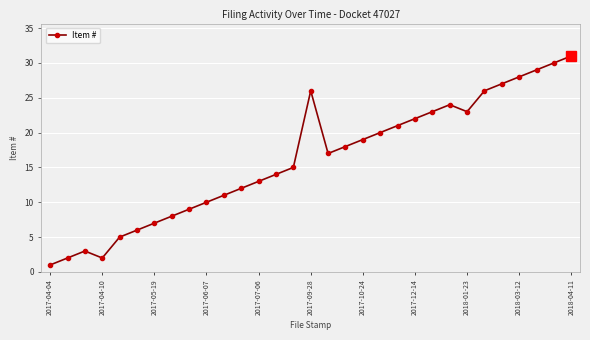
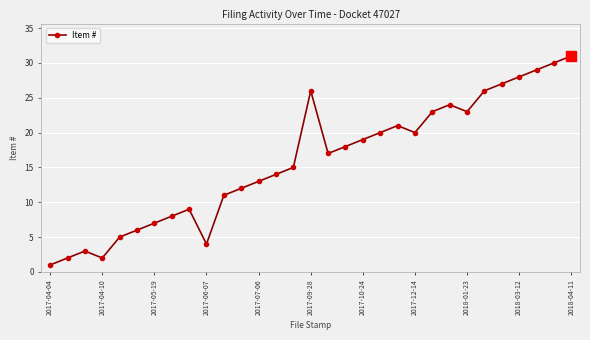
Item #, 2017-06-07: 10 -> 4
Item #, 2017-12-14: 22 -> 20
